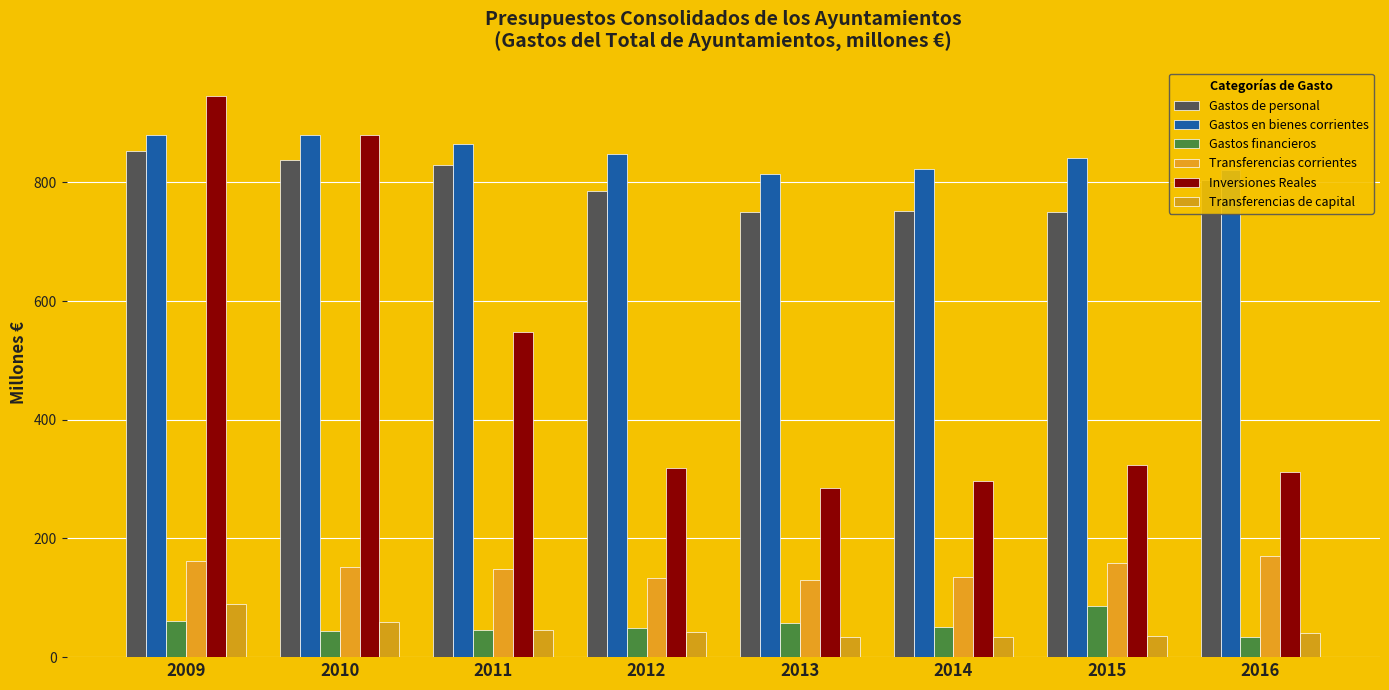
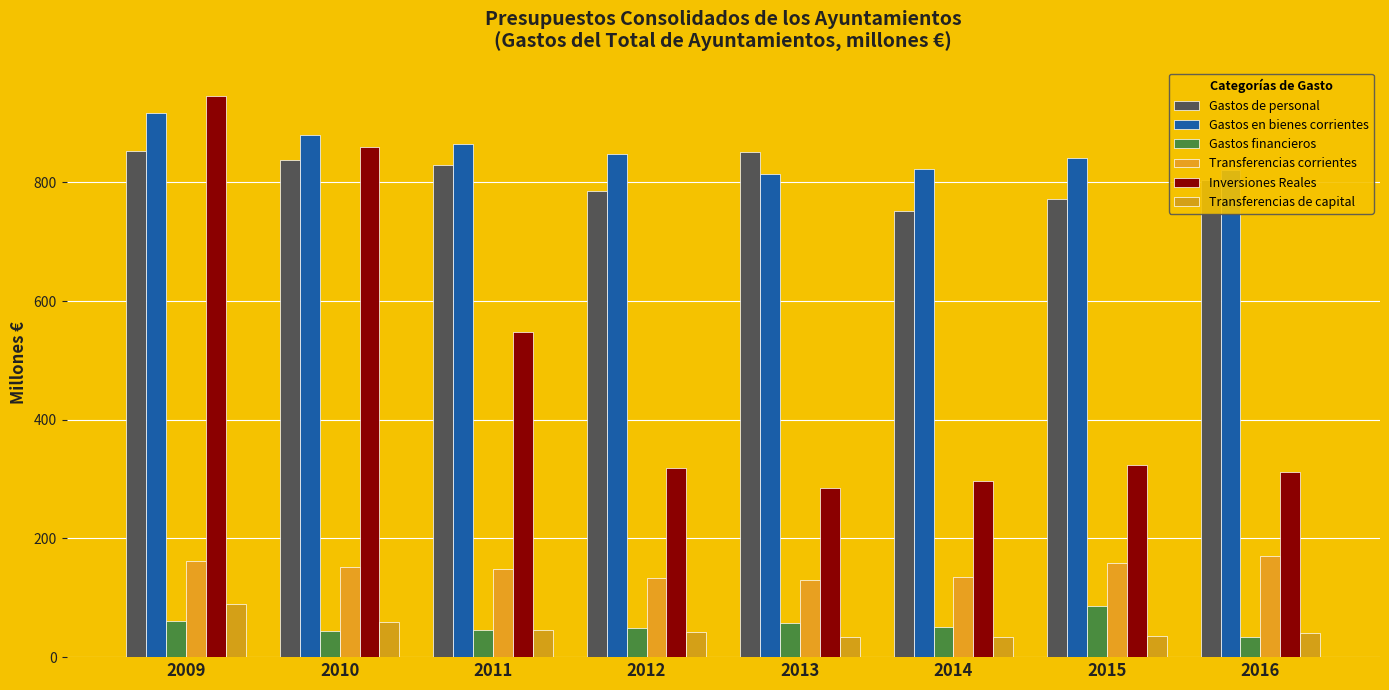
Gastos en bienes corrientes, 2009: 880 -> 920
Inversiones Reales, 2010: 880 -> 860
Gastos de personal, 2013: 750 -> 850
Gastos de personal, 2015: 750 -> 770
